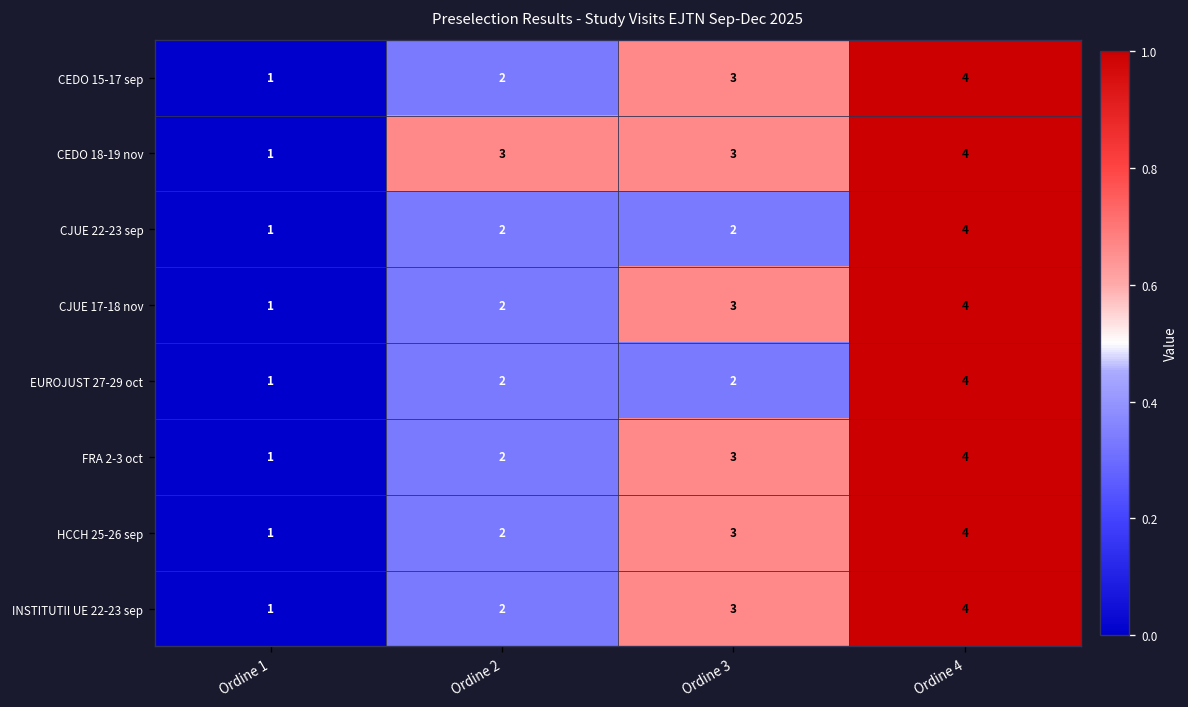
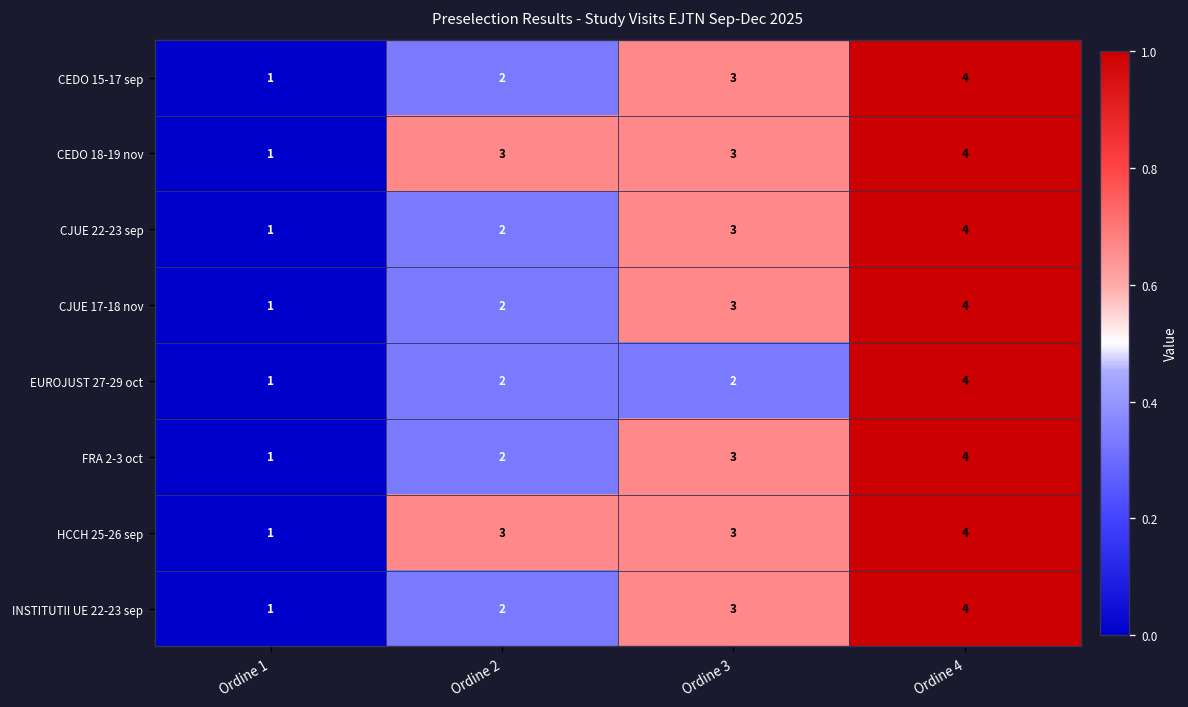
CJUE 22-23 sep, Ordine 3: 2 -> 3
HCCH 25-26 sep, Ordine 2: 2 -> 3
